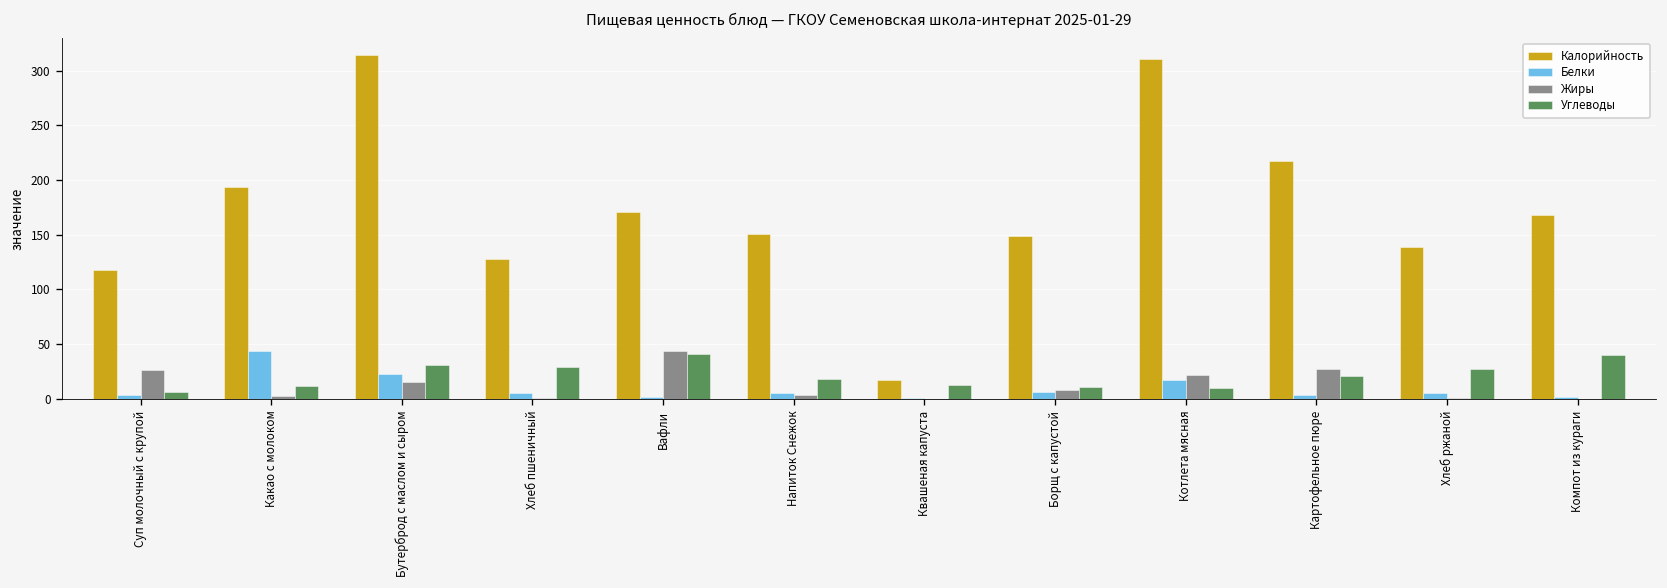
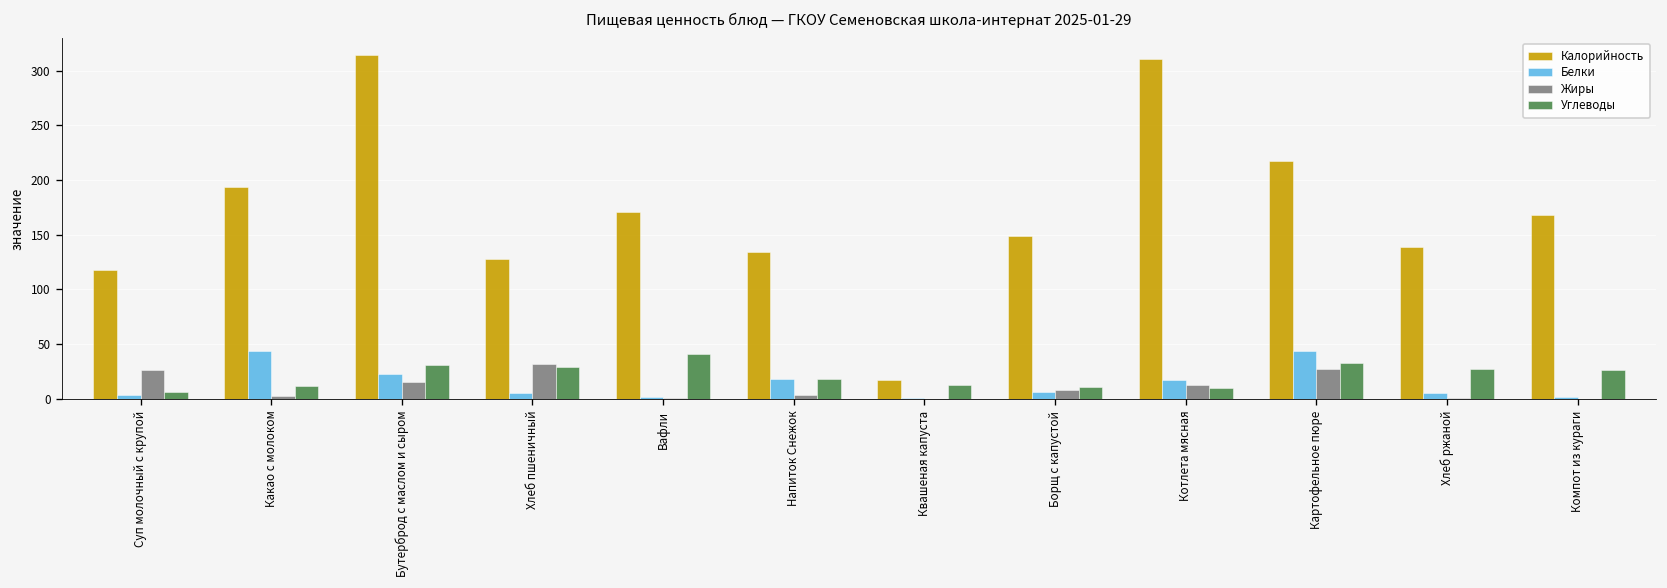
Жиры, Хлеб пшеничный: 0 -> 30
Жиры, Вафли: 40 -> 0
Калорийность, Напиток Снежок: 150 -> 130
Белки, Напиток Снежок: 10 -> 20
Жиры, Котлета мясная: 20 -> 10
Белки, Картофельное пюре: 0 -> 40
Углеводы, Картофельное пюре: 20 -> 30
Углеводы, Компот из кураги: 40 -> 30
